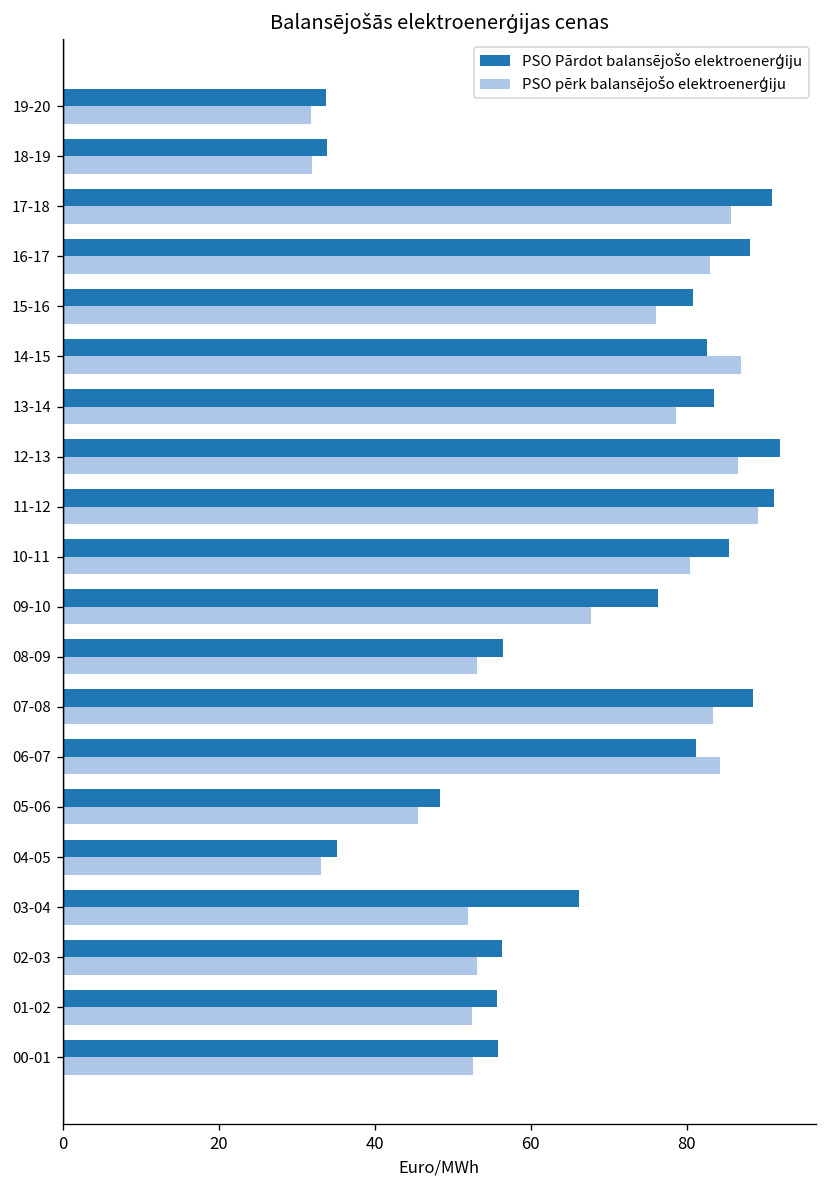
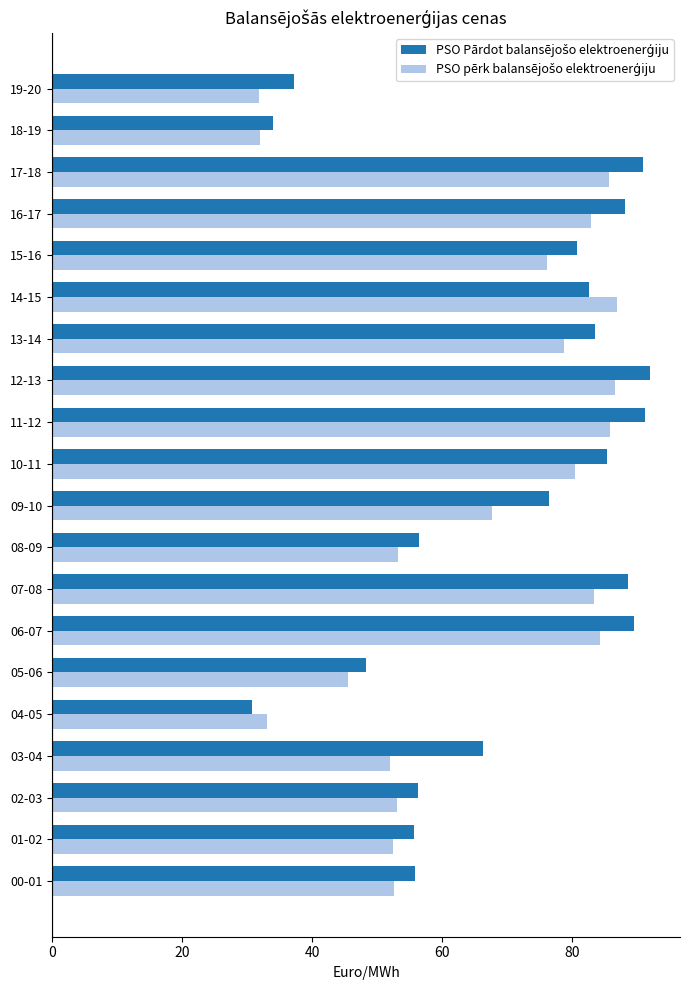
PSO Pārdot balansējošo elektroenerģiju, 19-20: 34 -> 37
PSO pērk balansējošo elektroenerģiju, 11-12: 89 -> 86
PSO Pārdot balansējošo elektroenerģiju, 06-07: 81 -> 90
PSO Pārdot balansējošo elektroenerģiju, 04-05: 35 -> 31
